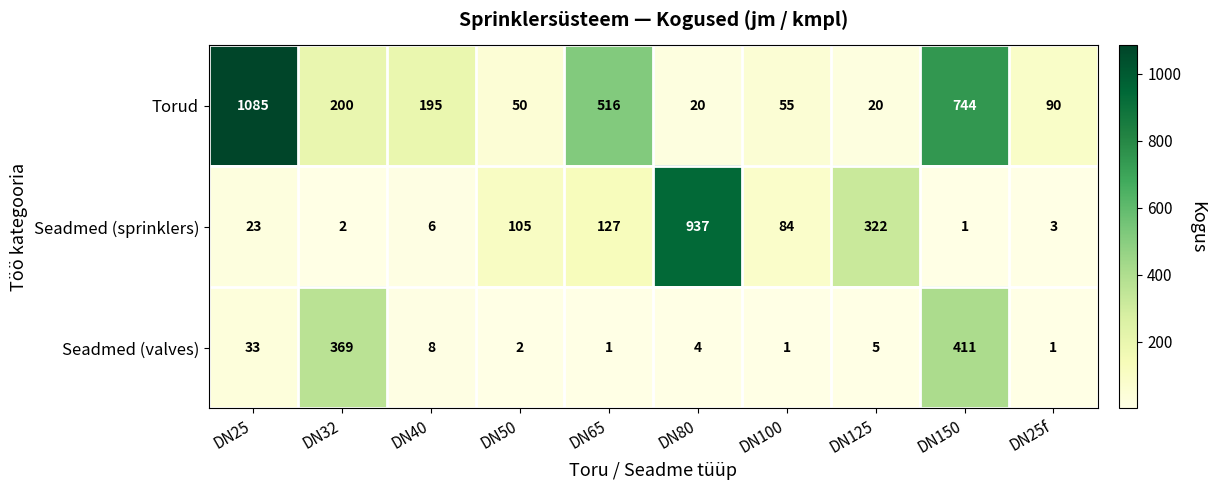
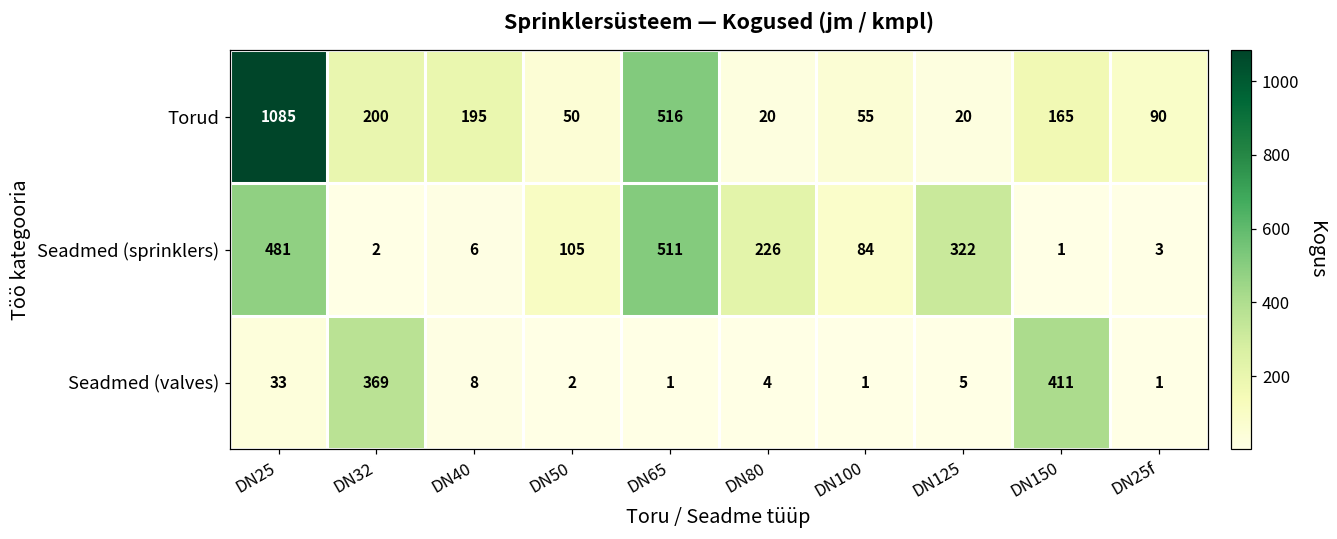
Torud, DN150: 744 -> 165
Seadmed (sprinklers), DN25: 23 -> 481
Seadmed (sprinklers), DN65: 127 -> 511
Seadmed (sprinklers), DN80: 937 -> 226
